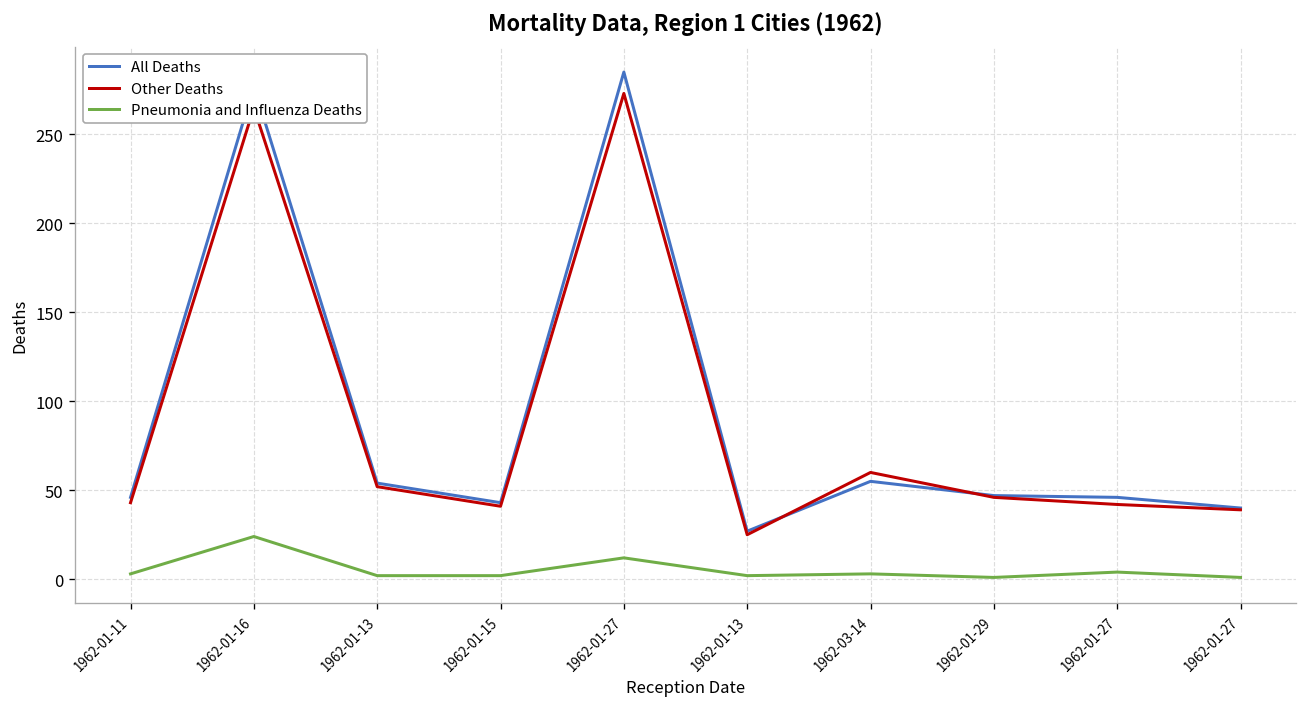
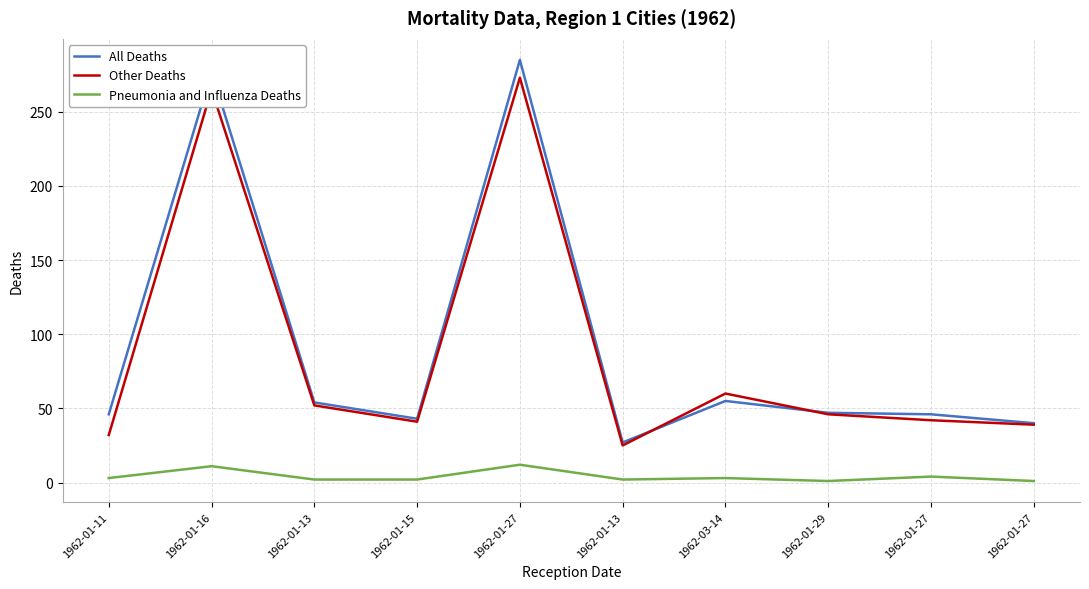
Other Deaths, 1962-01-11: 43 -> 32
Pneumonia and Influenza Deaths, 1962-01-16: 24 -> 11
